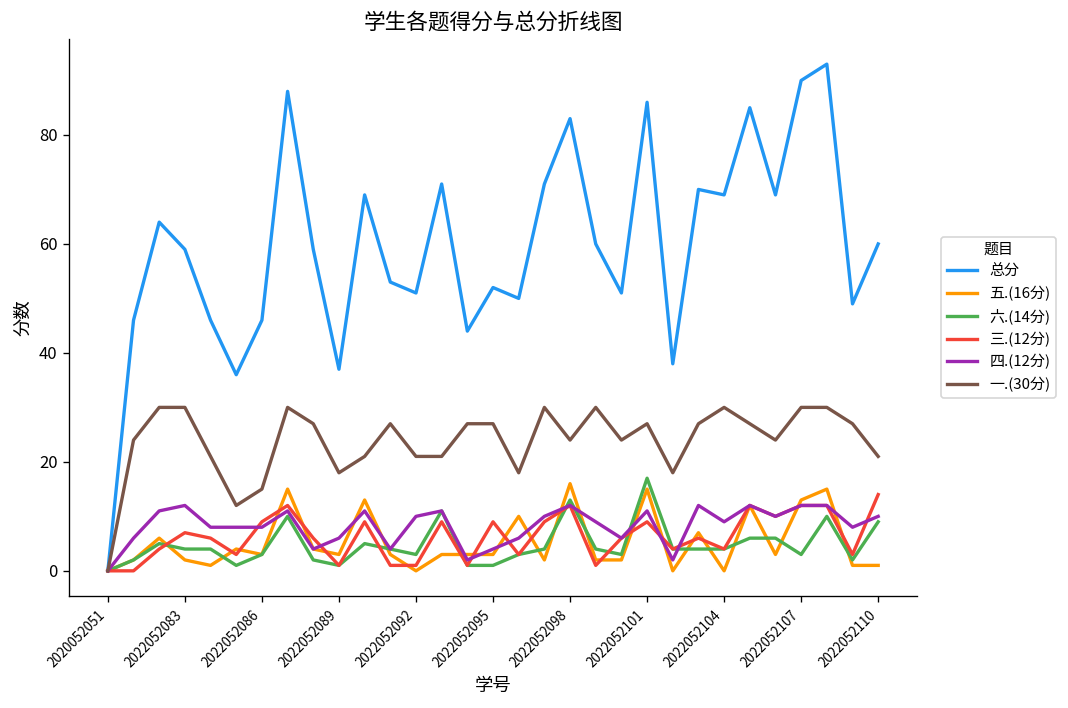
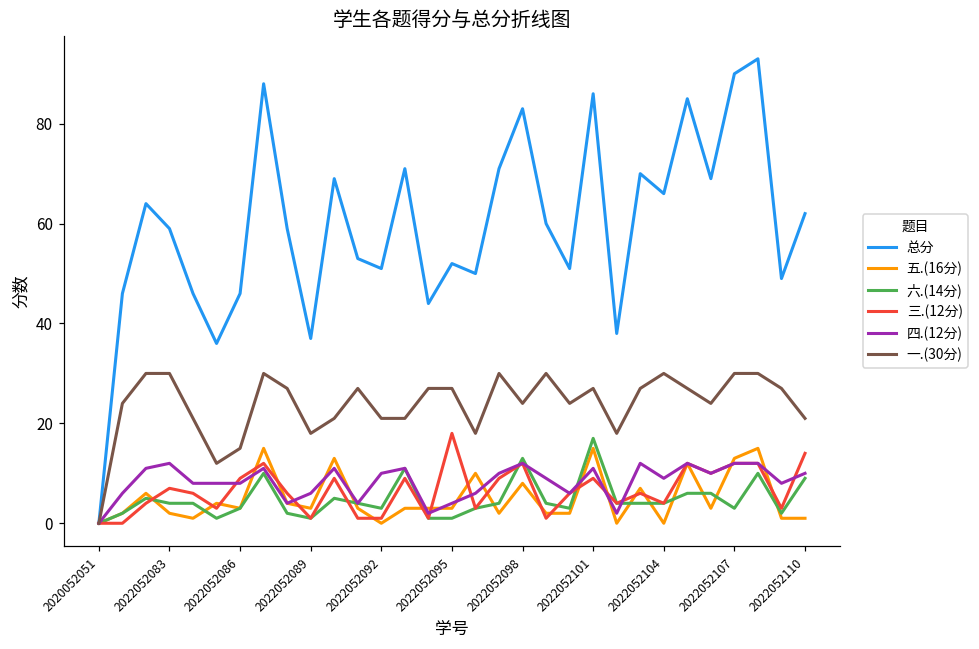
三.(12分), 2022052095: 9 -> 18
五.(16分), 2022052098: 16 -> 8
总分, 2022052104: 69 -> 66
总分, 2022052110: 60 -> 62
